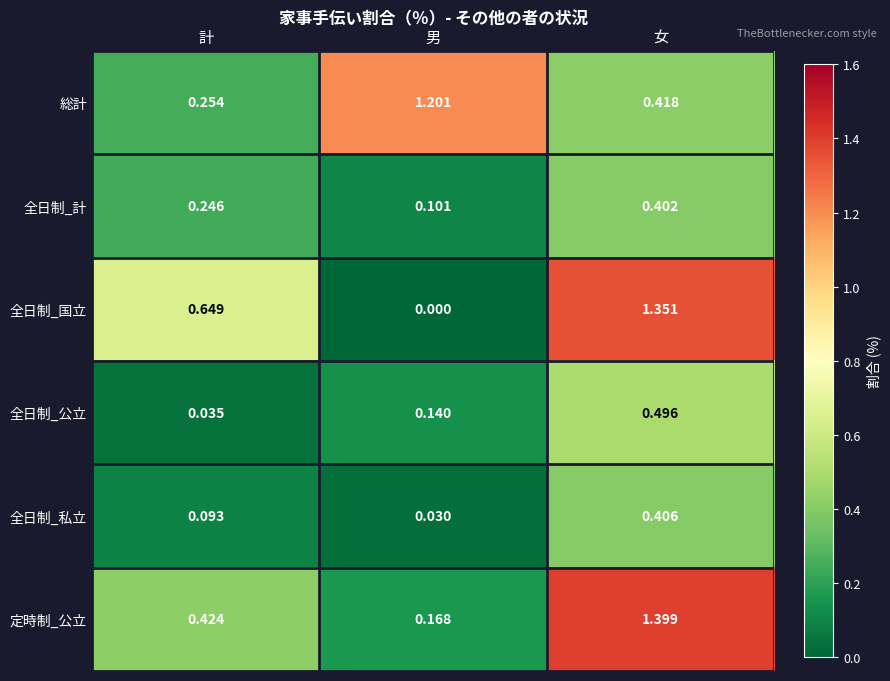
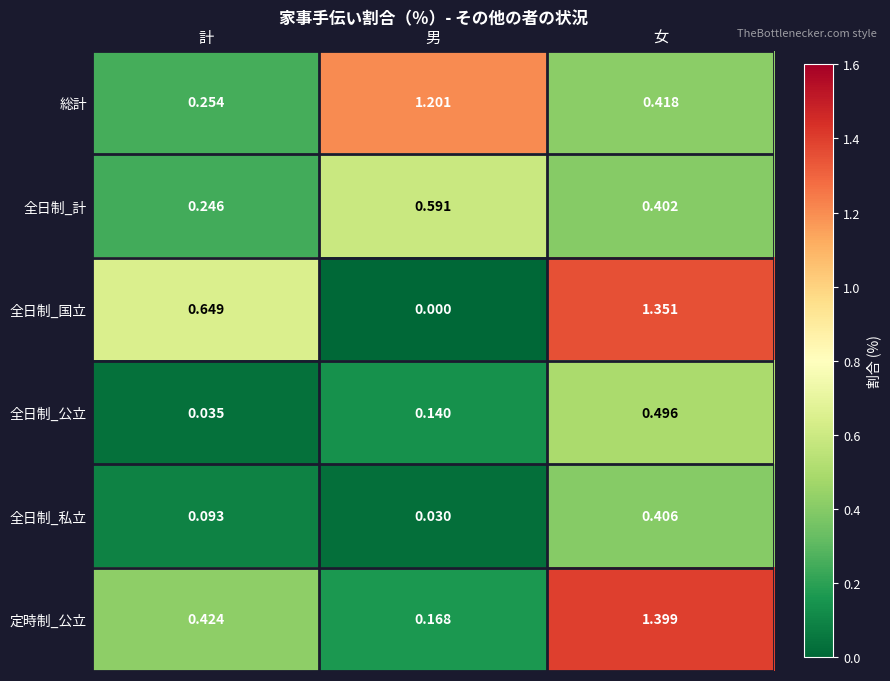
全日制_計, 男: 0.101 -> 0.591
